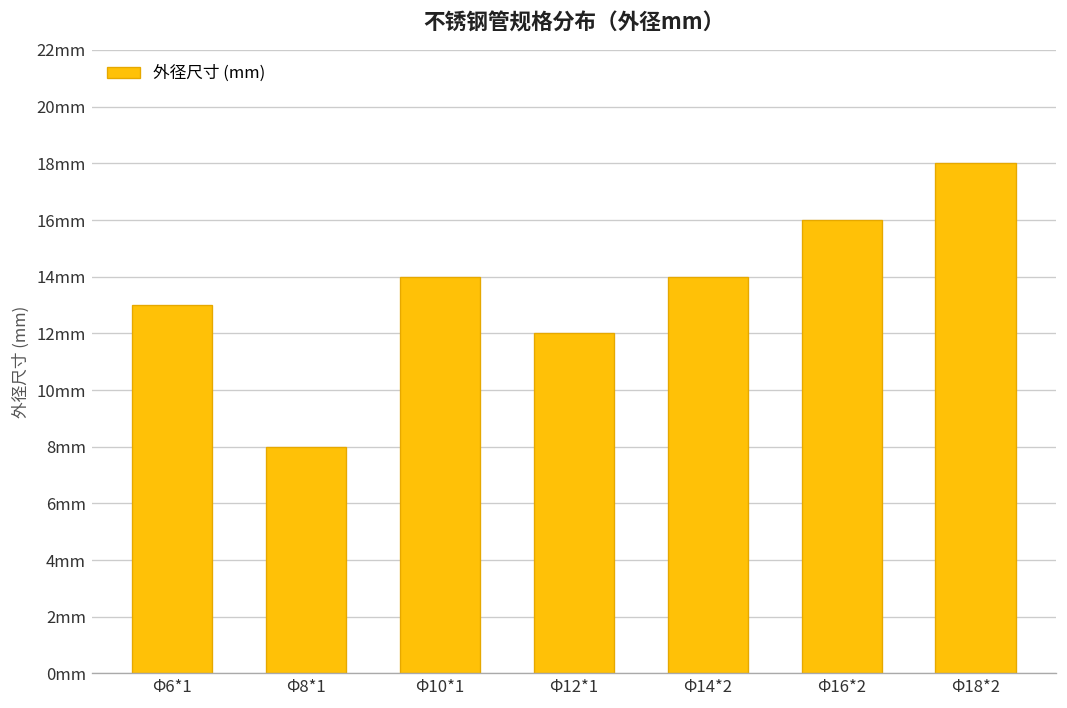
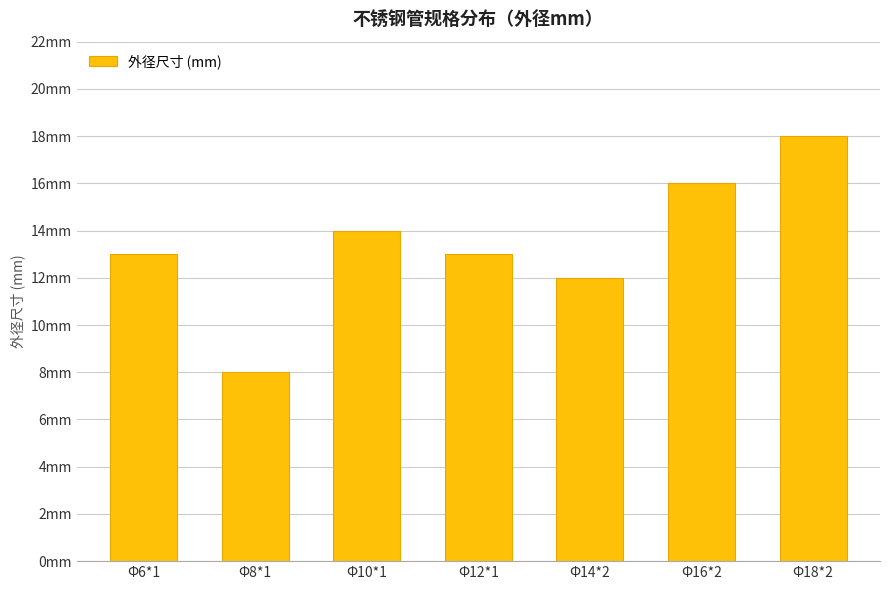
Φ12*1: 12mm -> 13mm
Φ14*2: 14mm -> 12mm
